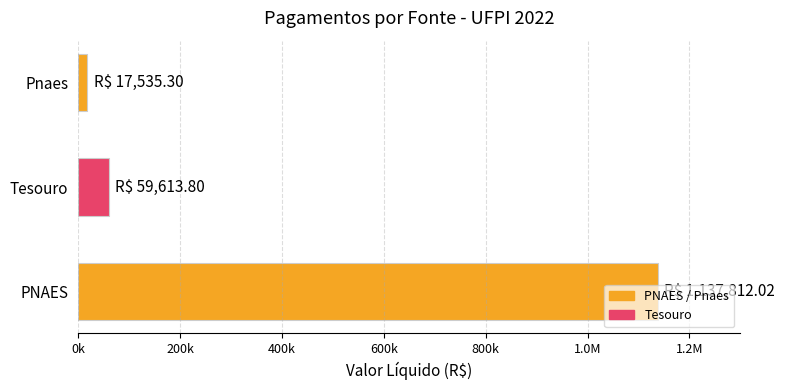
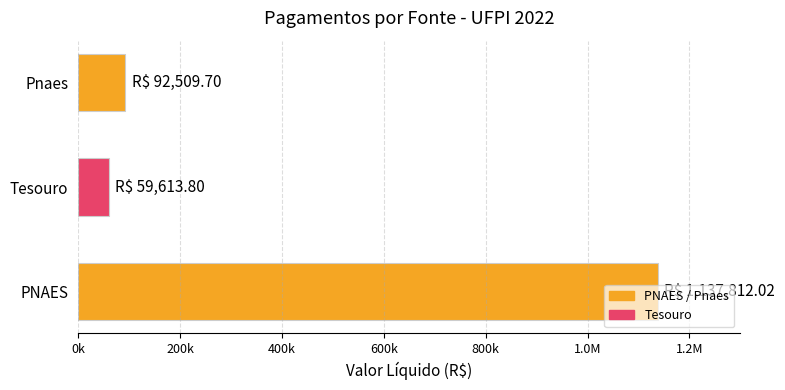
Pnaes: 17,535.30 -> 92,509.70
